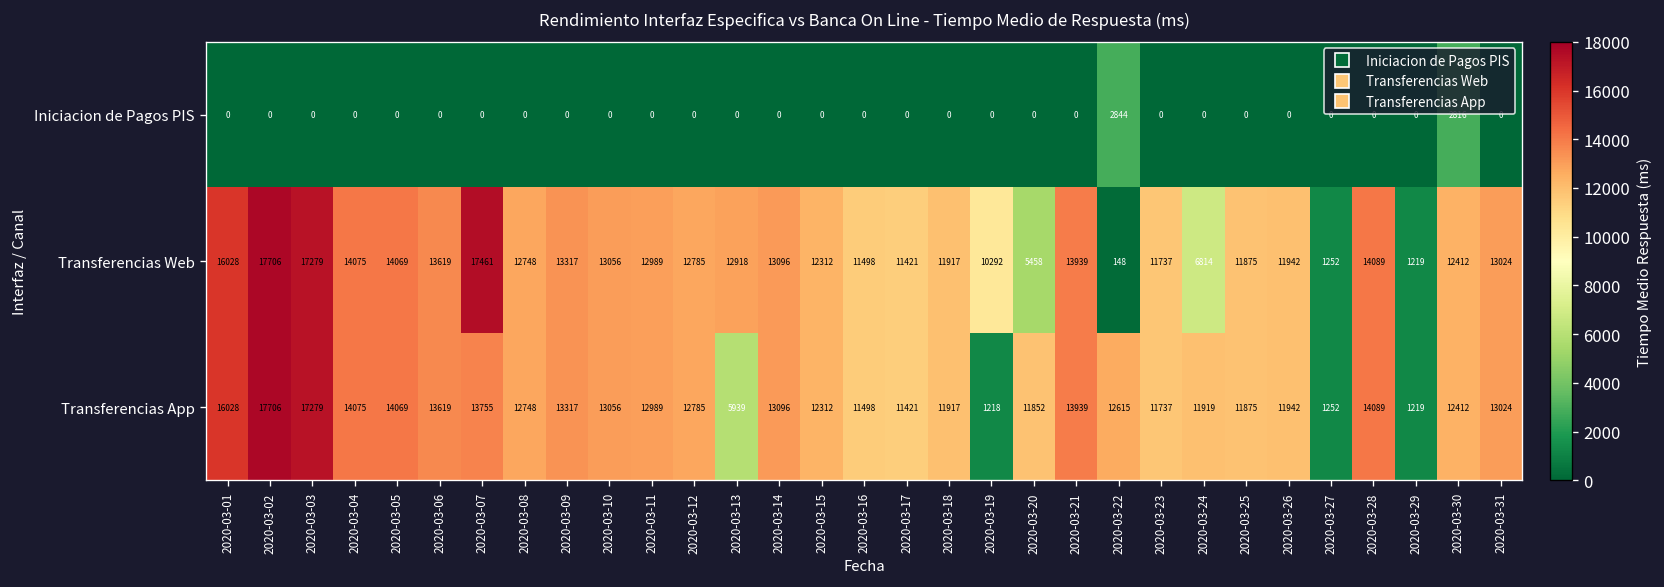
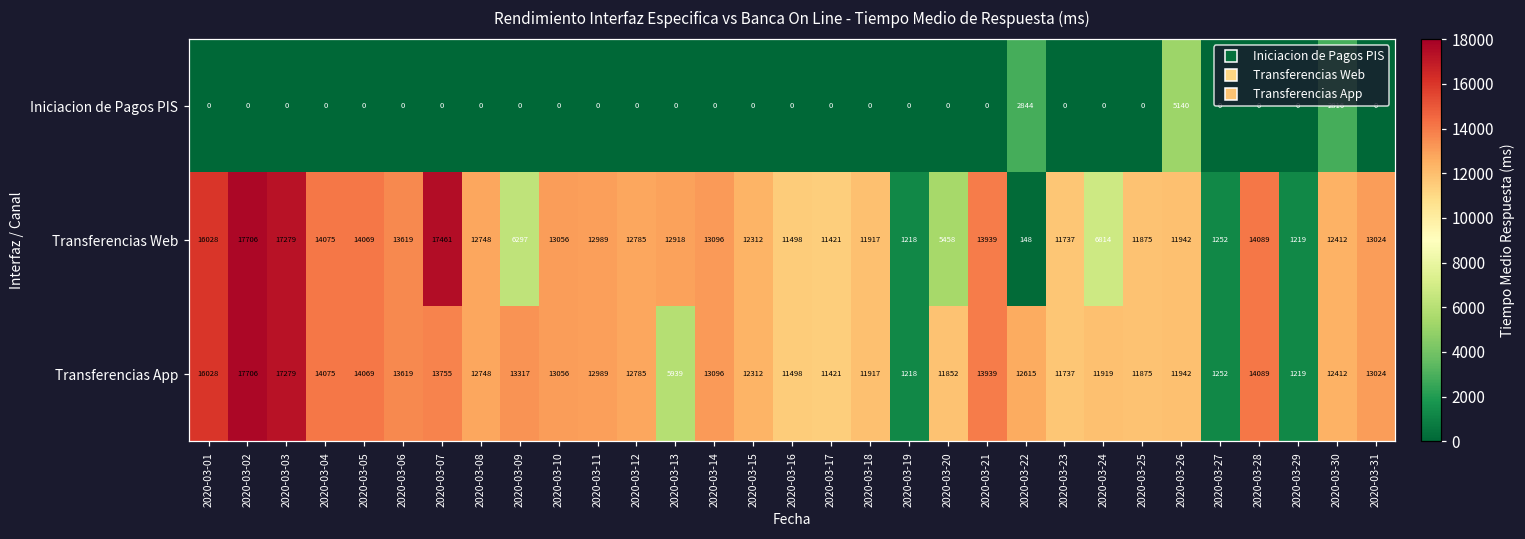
Iniciacion de Pagos PIS, 2020-03-26: 0 -> 5140
Transferencias Web, 2020-03-09: 13317 -> 6297
Transferencias Web, 2020-03-19: 10292 -> 1218
